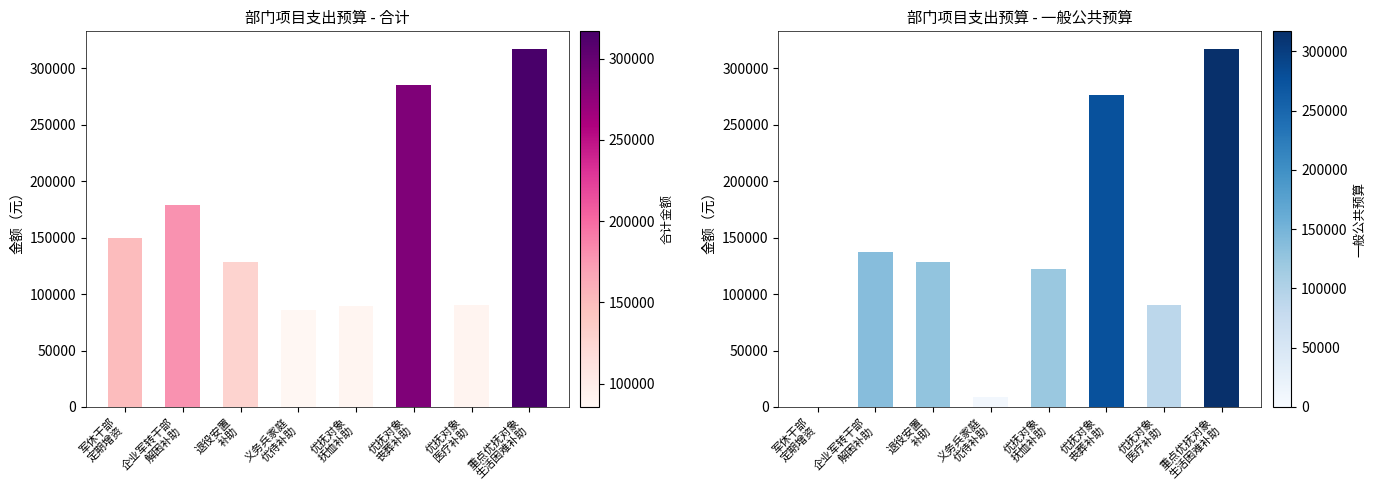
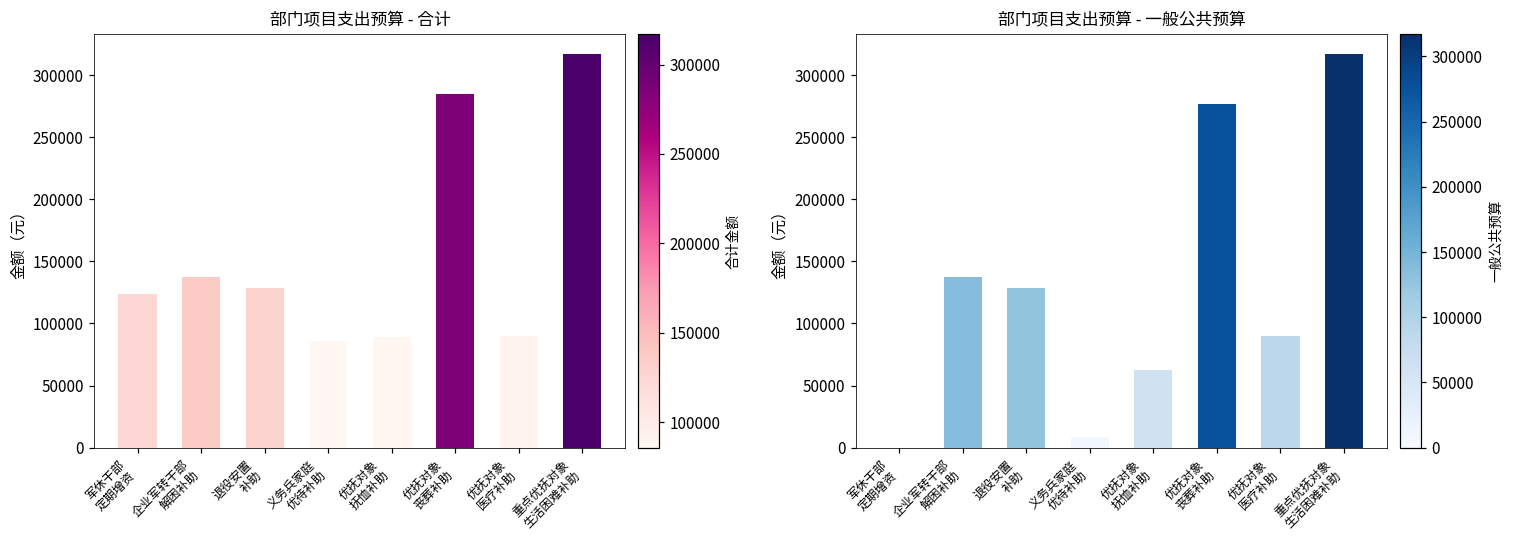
部门项目支出预算 - 合计, 军休干部 定期增资: 150000 -> 124000
部门项目支出预算 - 合计, 企业军转干部 解困补助: 179000 -> 137000
部门项目支出预算 - 一般公共预算, 优抚对象 抚恤补助: 122000 -> 63000
